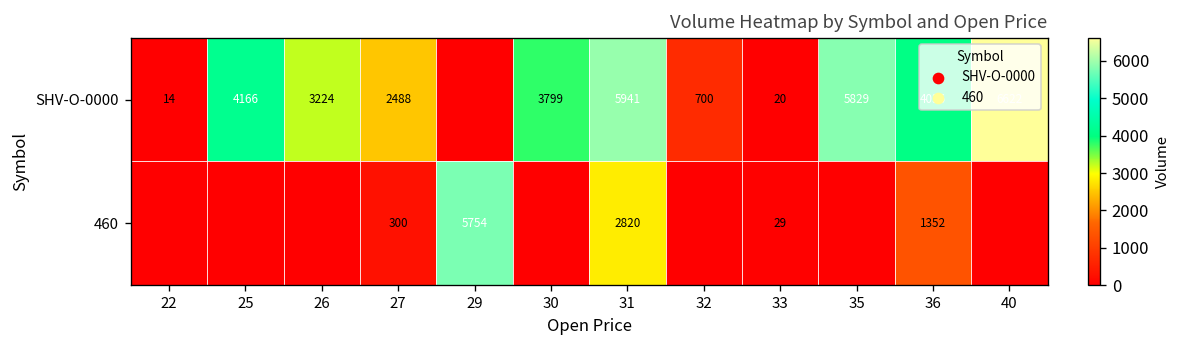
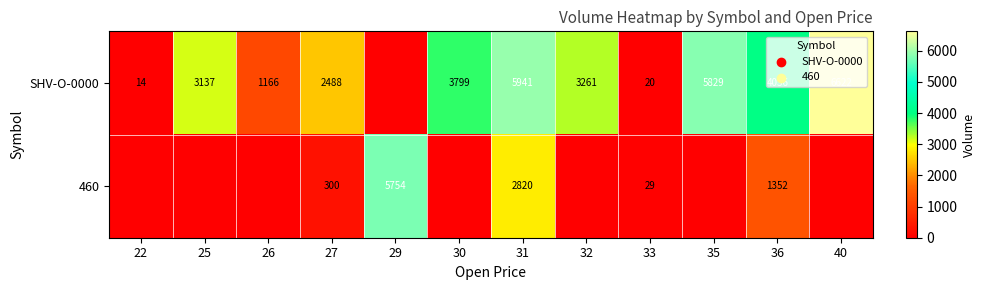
SHV-O-0000, 25: 4166 -> 3137
SHV-O-0000, 26: 3224 -> 1166
SHV-O-0000, 32: 700 -> 3261
